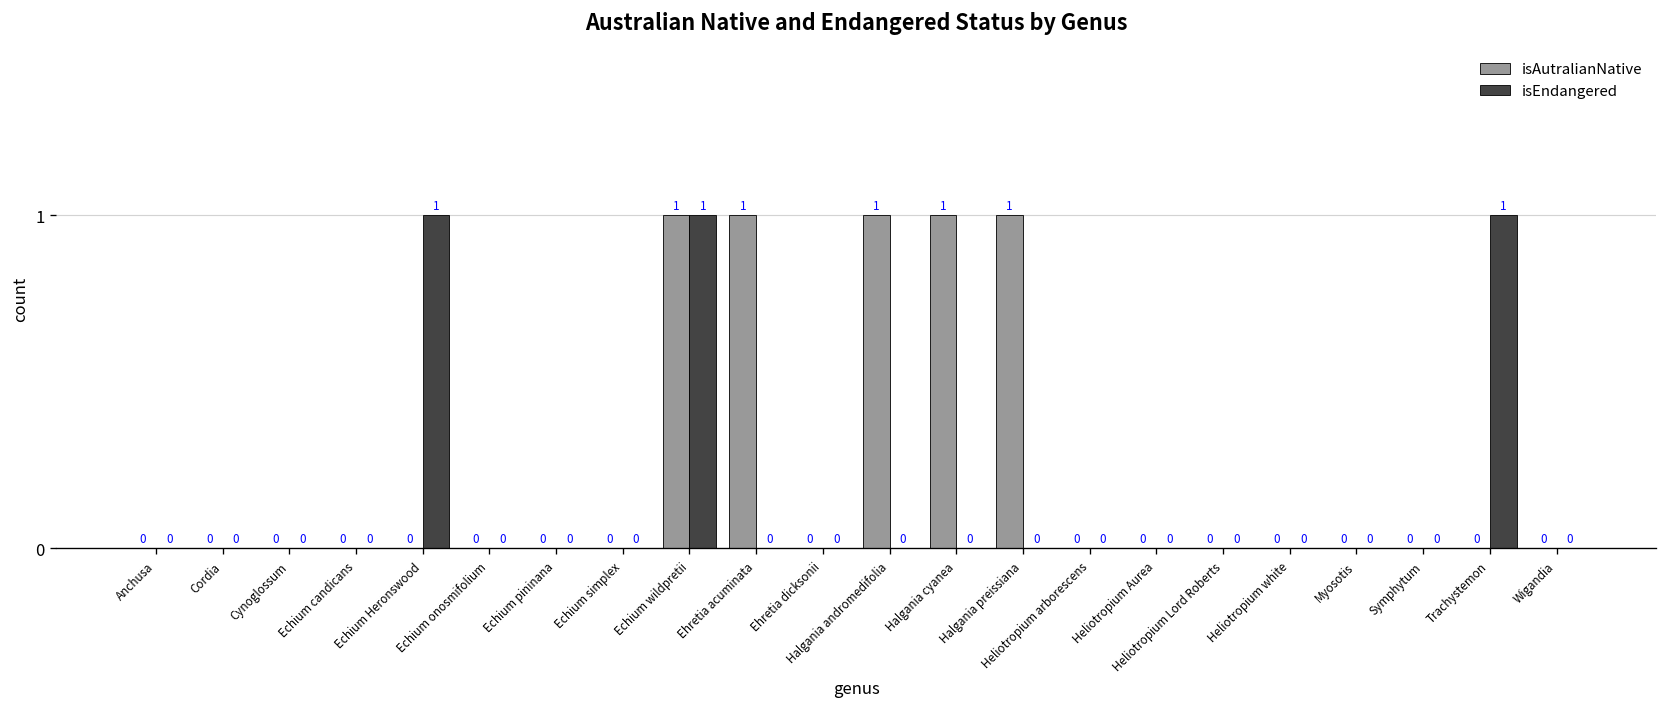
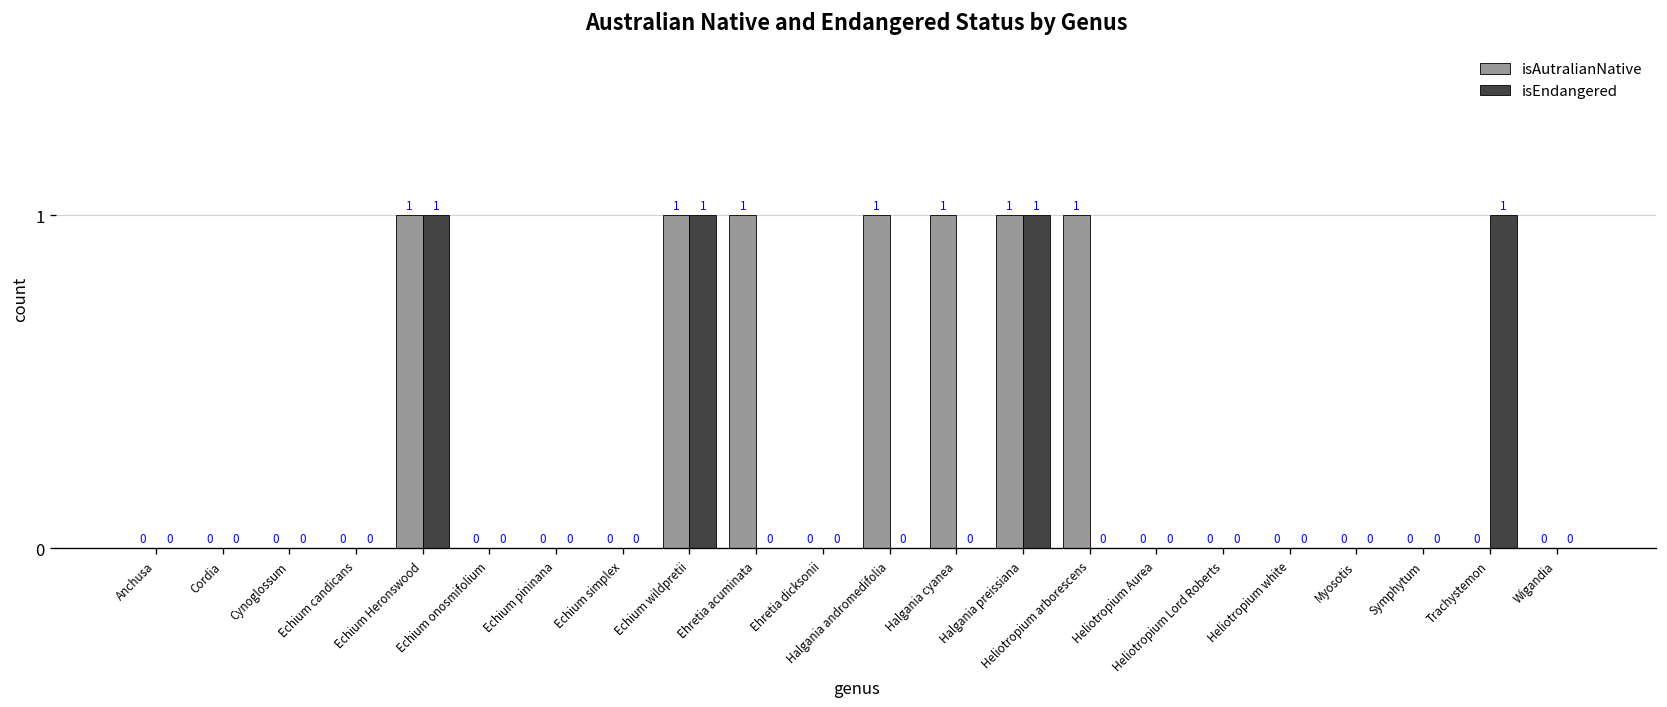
isAutralianNative, Echium Heronswood: 0 -> 1
isEndangered, Halgania preissiana: 0 -> 1
isAutralianNative, Heliotropium arborescens: 0 -> 1
